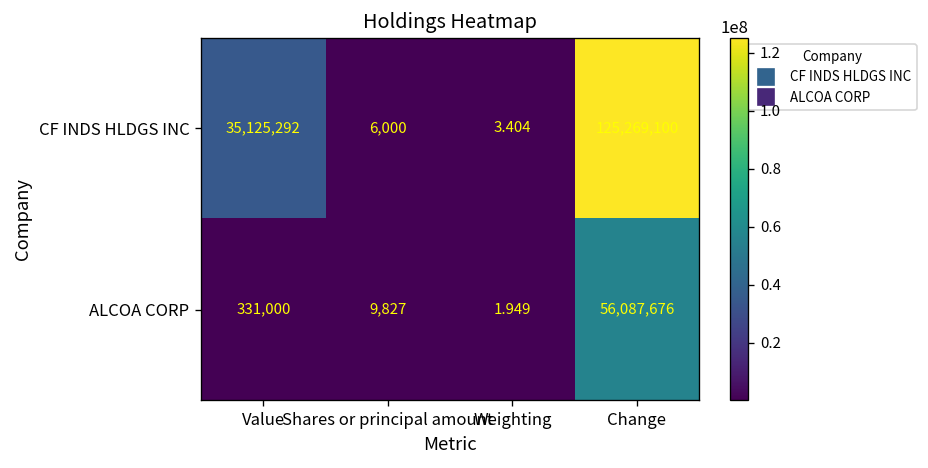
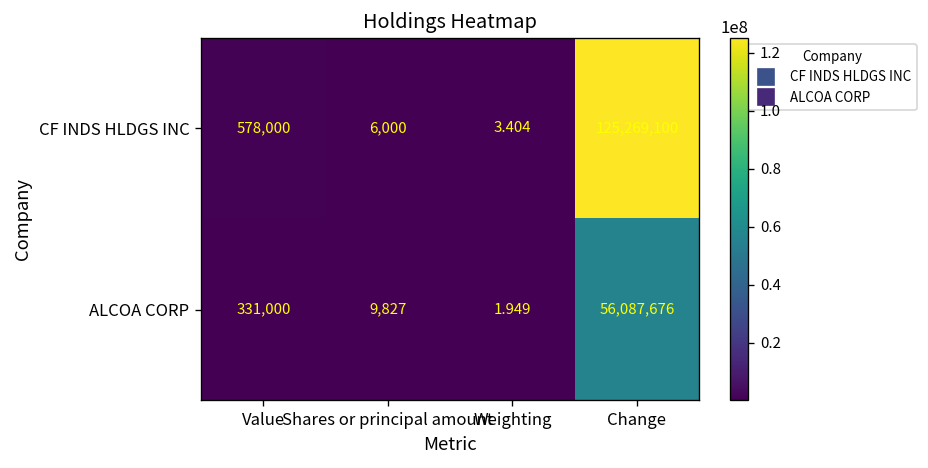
CF INDS HLDGS INC, Value: 35,125,292 -> 578,000
